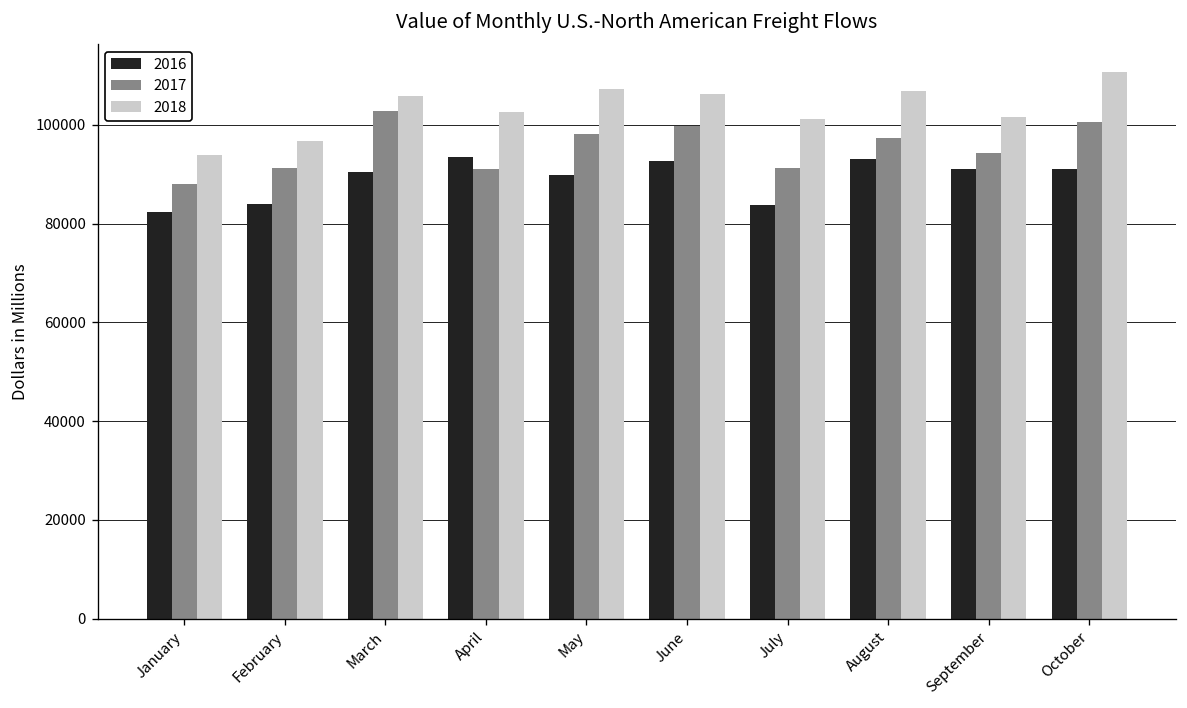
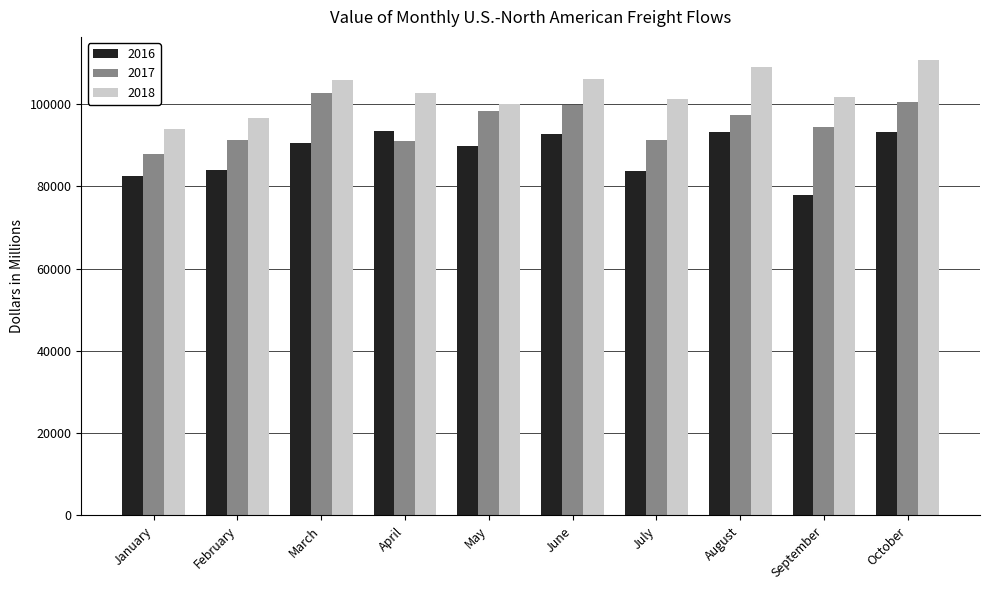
2018, May: 107000 -> 100000
2018, August: 107000 -> 109000
2016, September: 91000 -> 78000
2016, October: 91000 -> 93000
